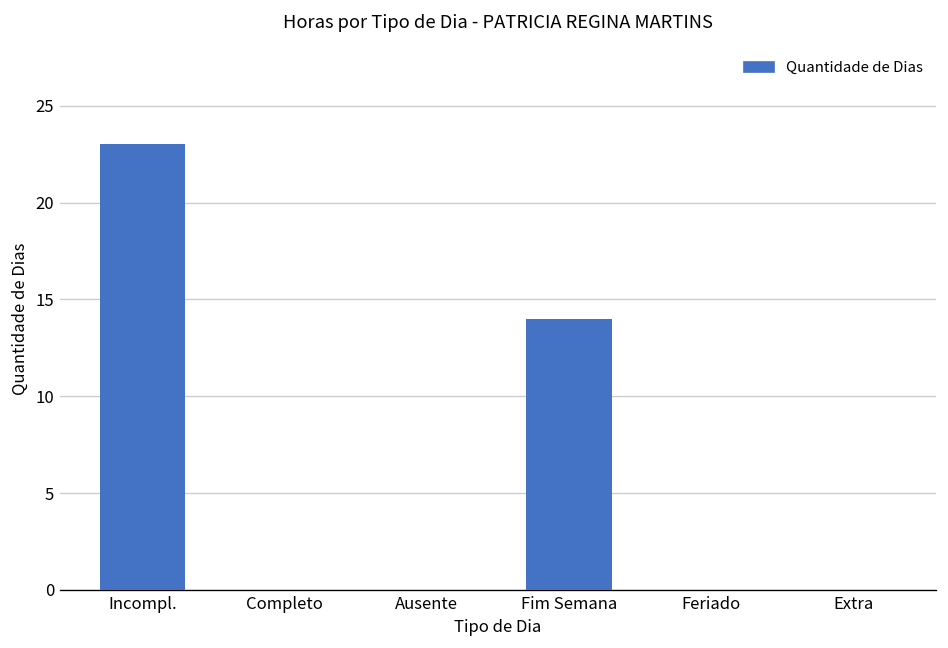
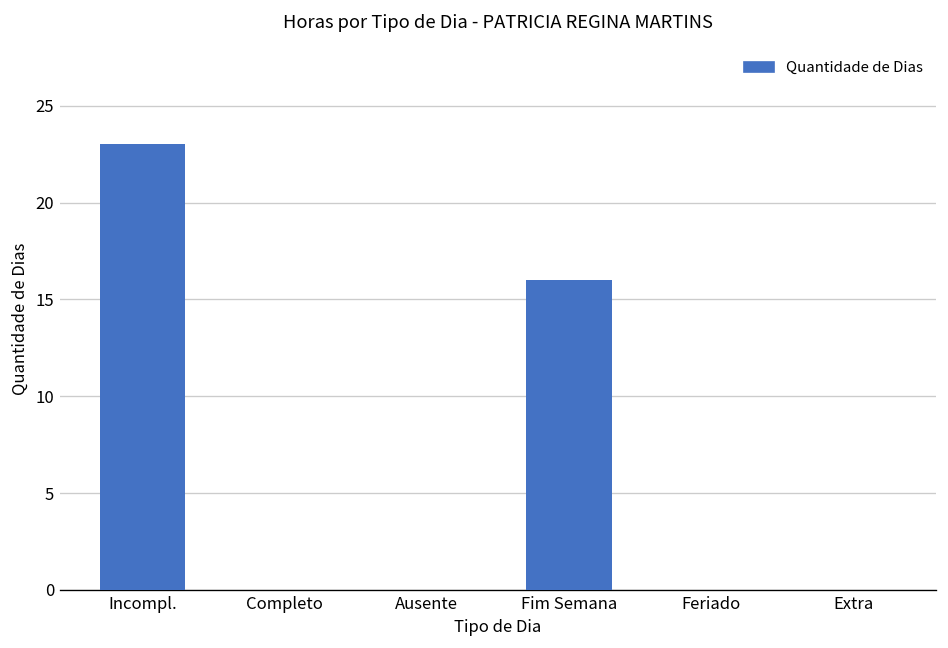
Fim Semana: 14 -> 16
